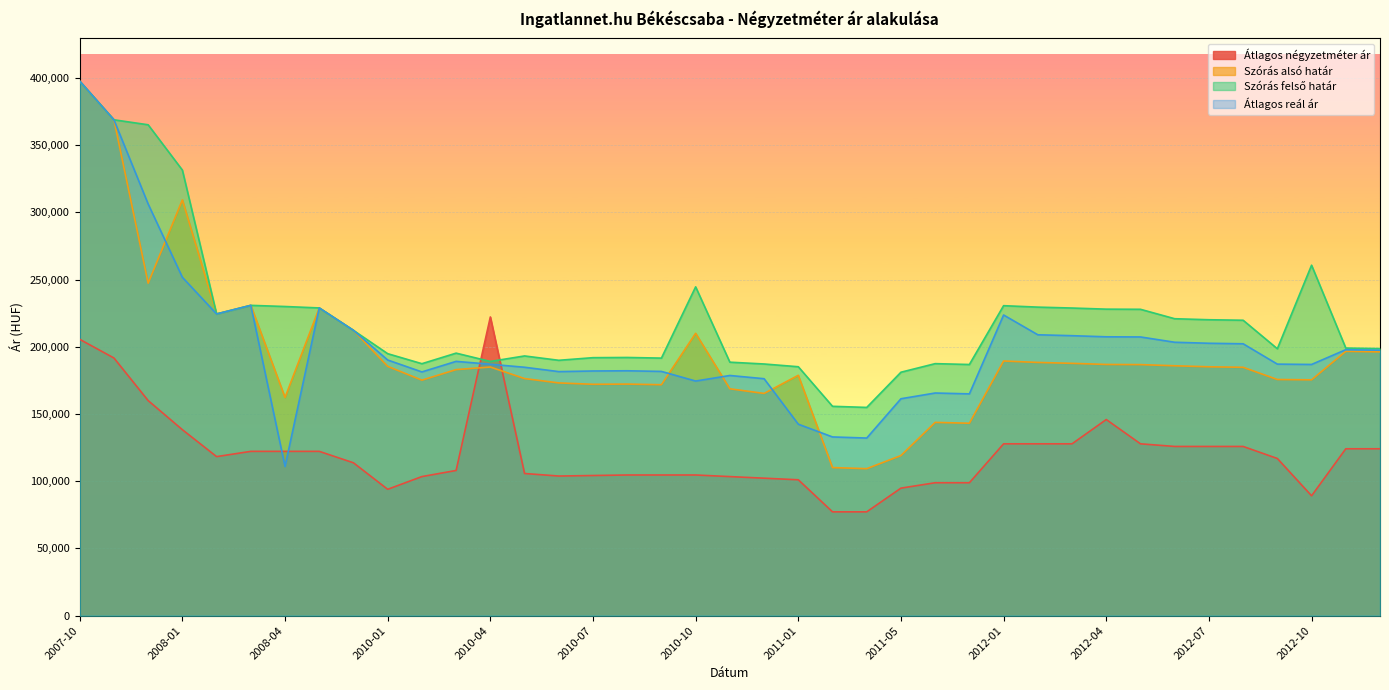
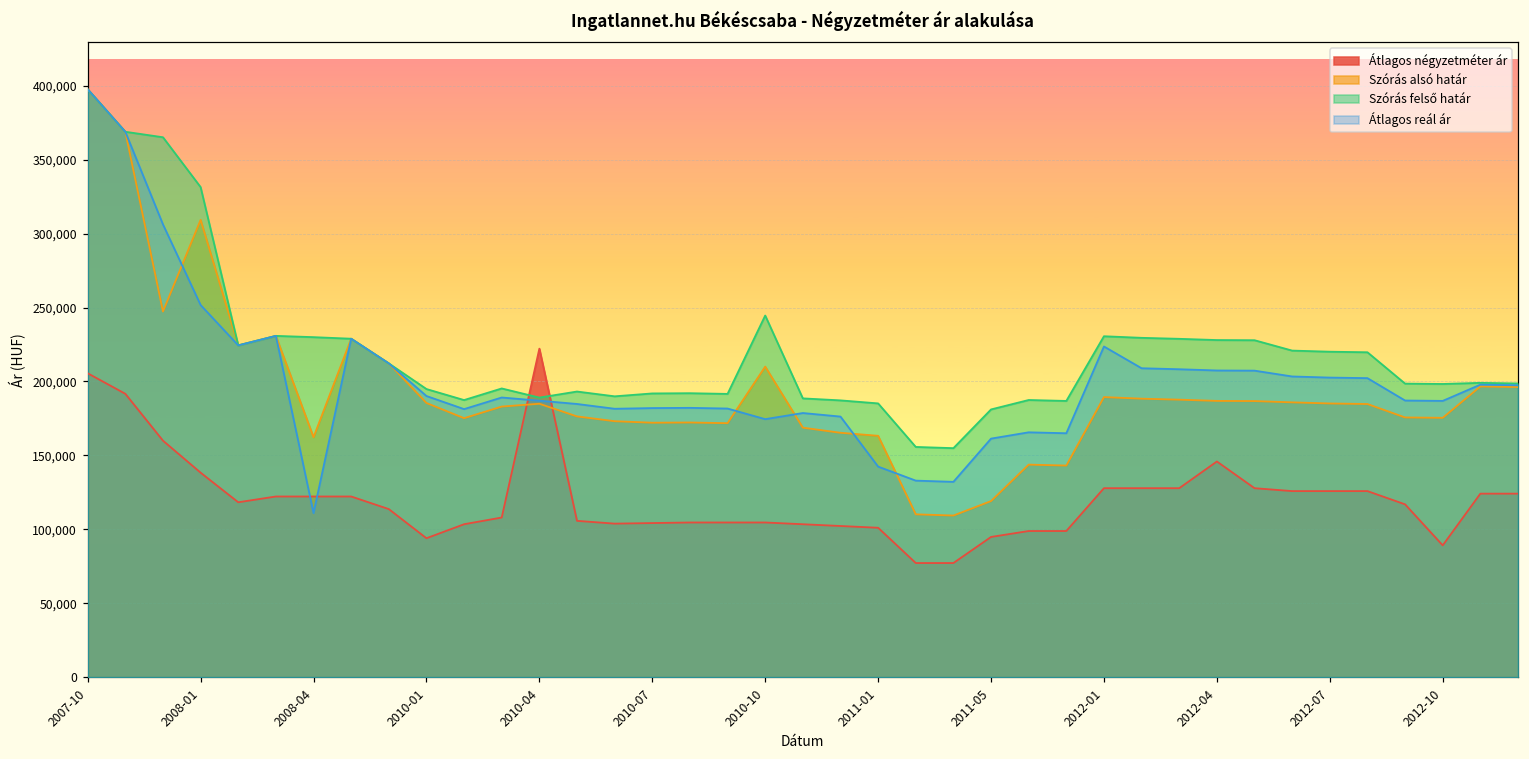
Szórás alsó határ, 2011-01: 179,000 -> 163,000
Szórás felső határ, 2012-10: 261,000 -> 198,000
